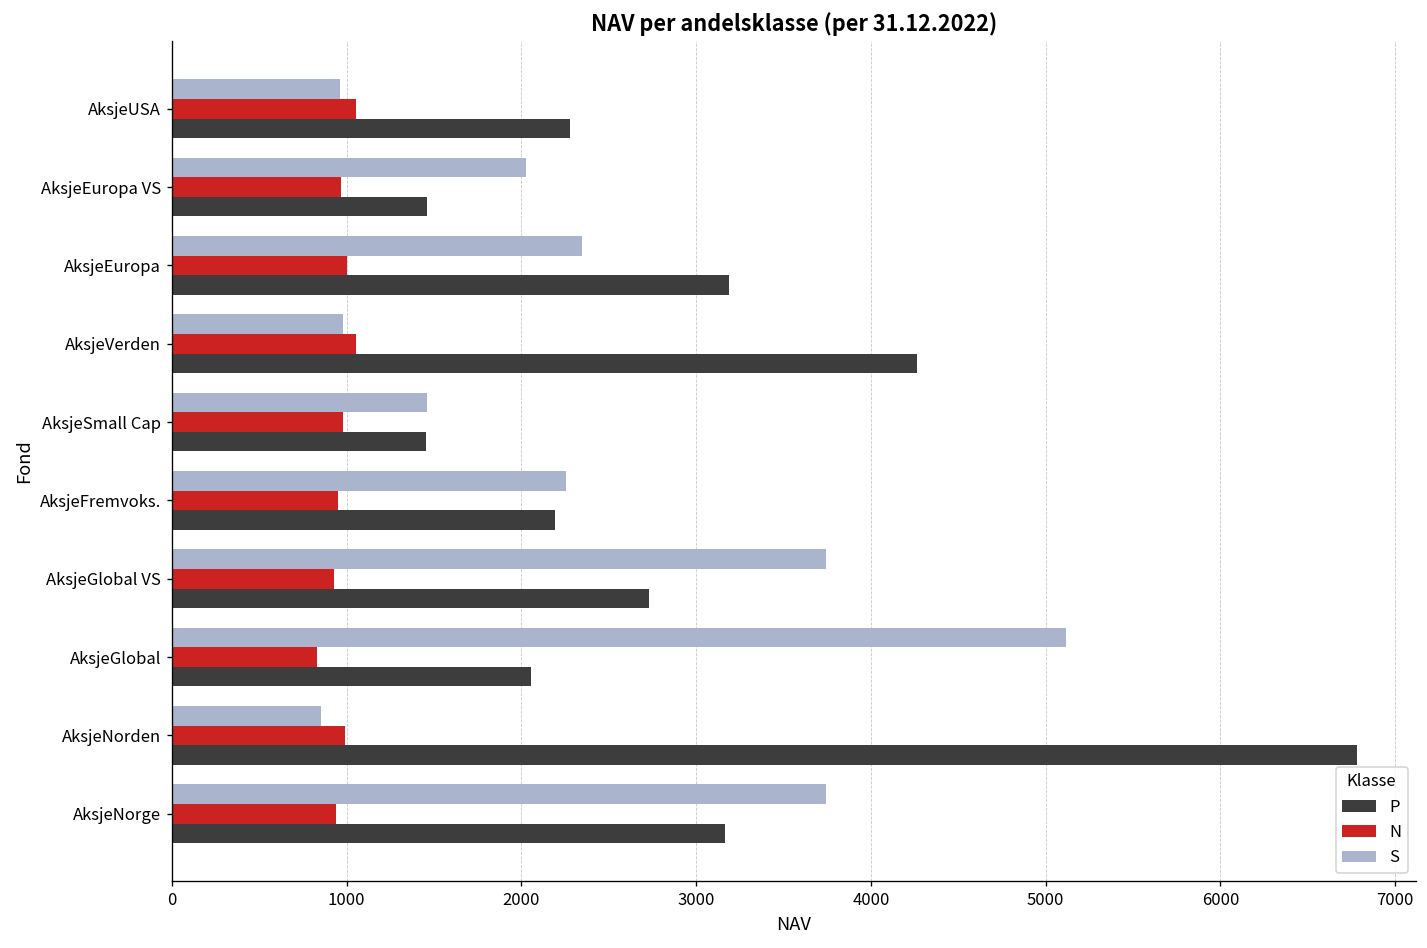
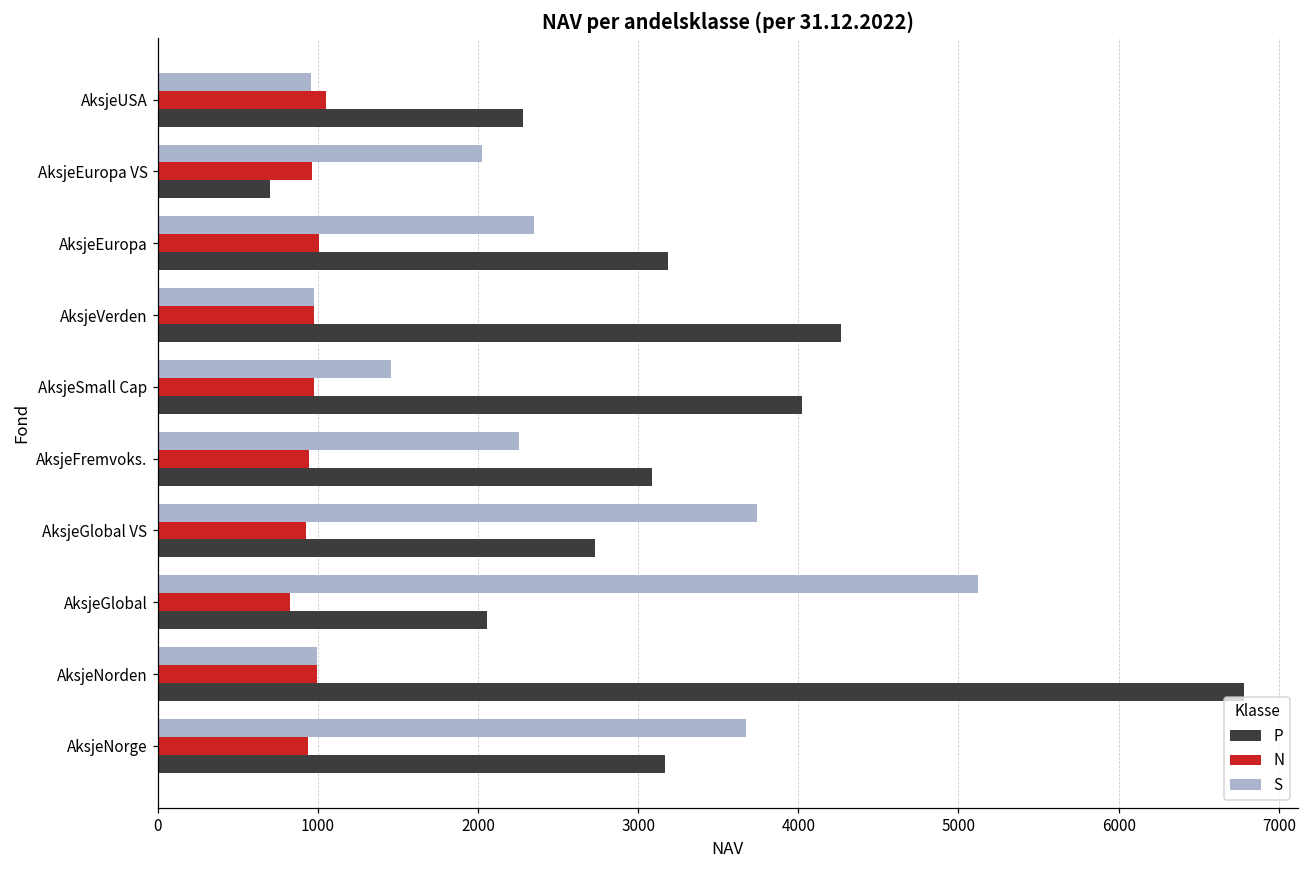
P, AksjeEuropa VS: 1460 -> 700
N, AksjeVerden: 1060 -> 980
P, AksjeSmall Cap: 1450 -> 4020
P, AksjeFremvoks.: 2190 -> 3090
S, AksjeNorden: 850 -> 990
S, AksjeNorge: 3750 -> 3680
